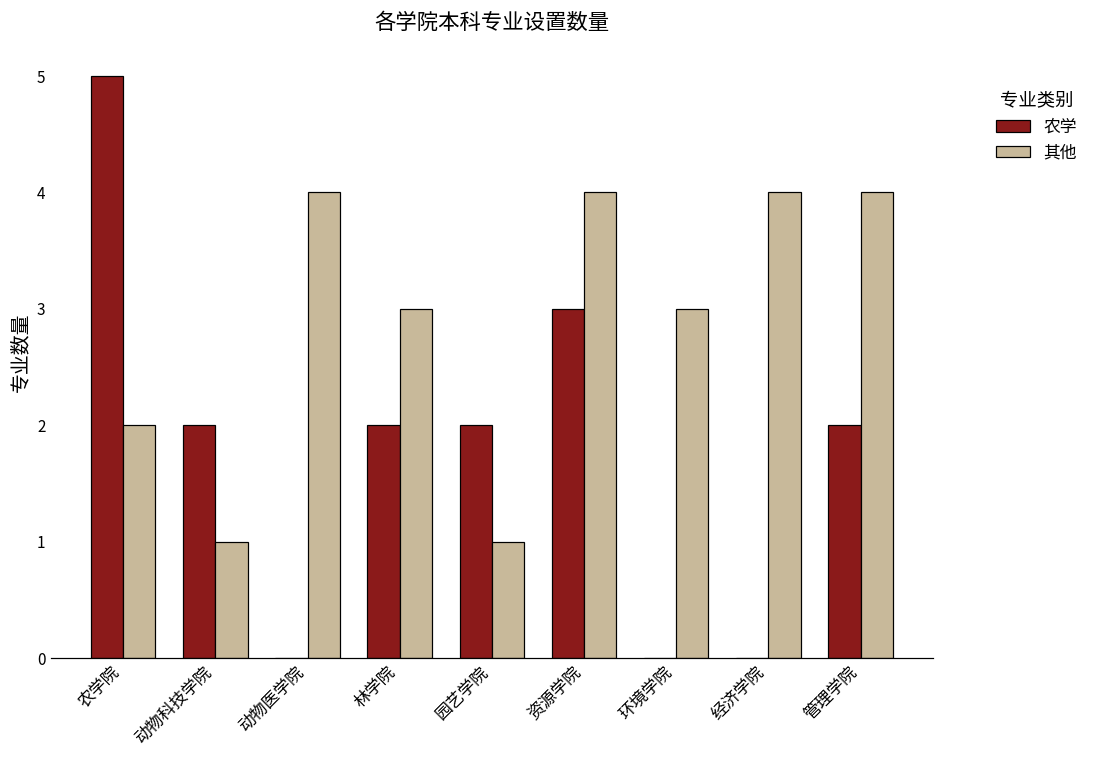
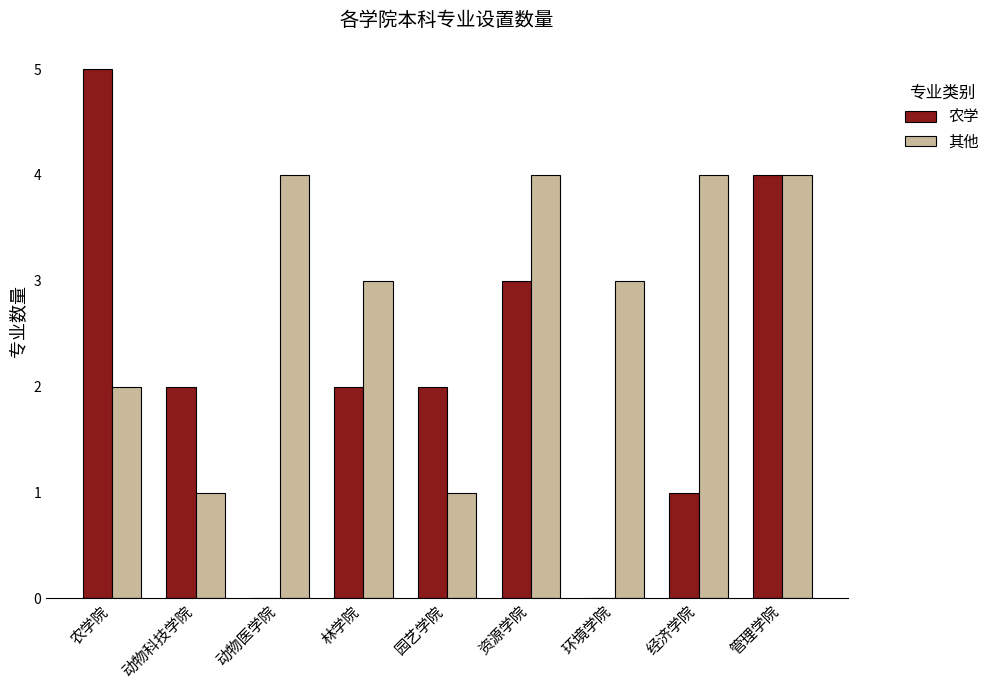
农学, 经济学院: 0 -> 1
农学, 管理学院: 2 -> 4
